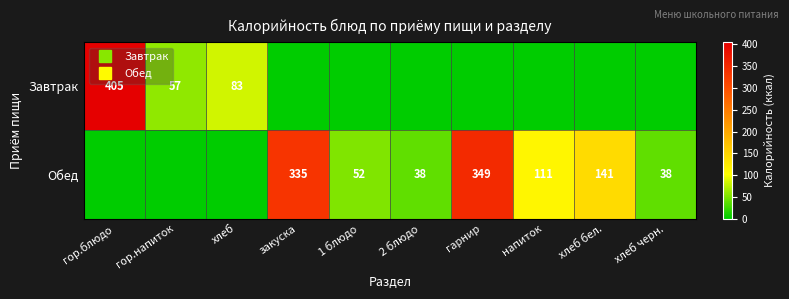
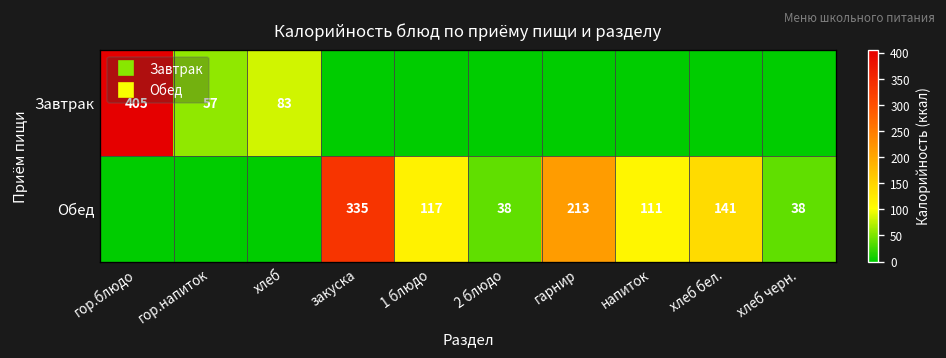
Обед, 1 блюдо: 52 -> 117
Обед, гарнир: 349 -> 213
